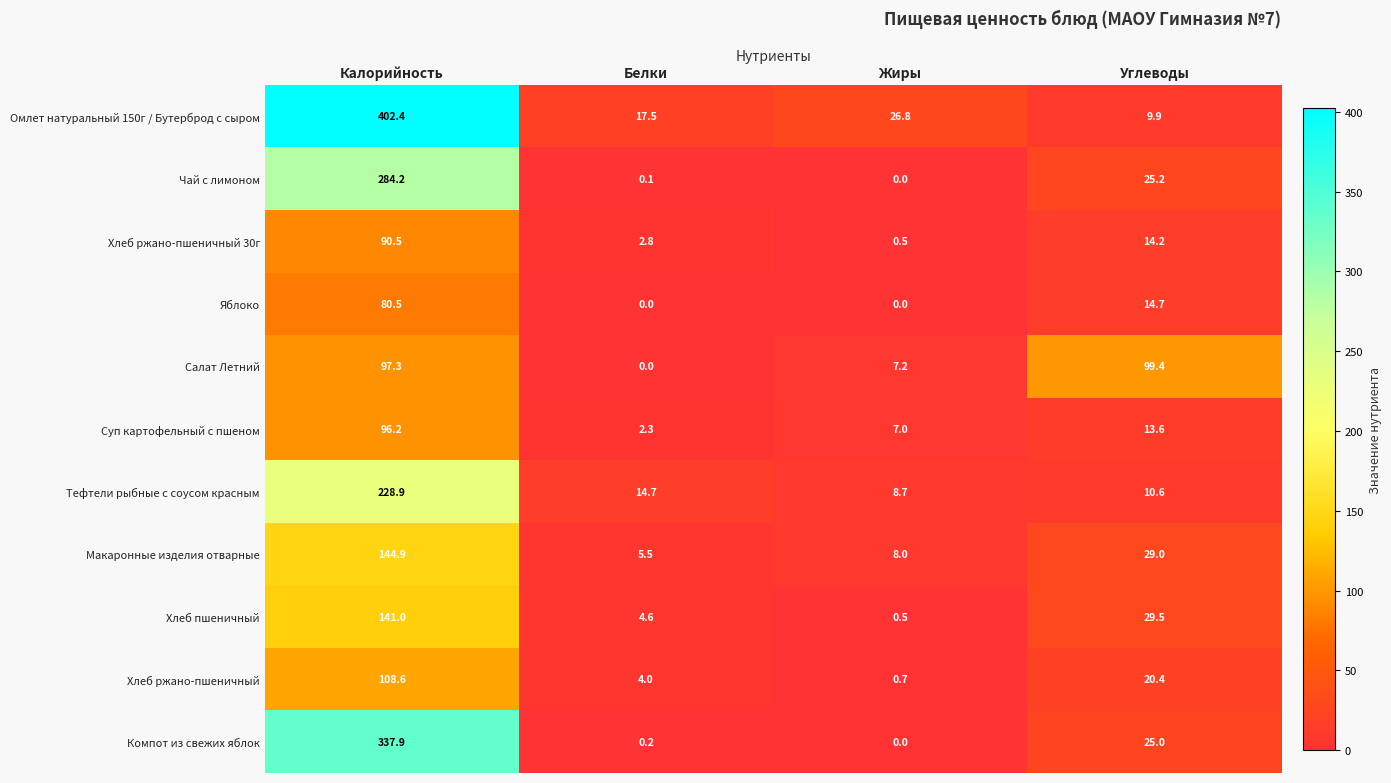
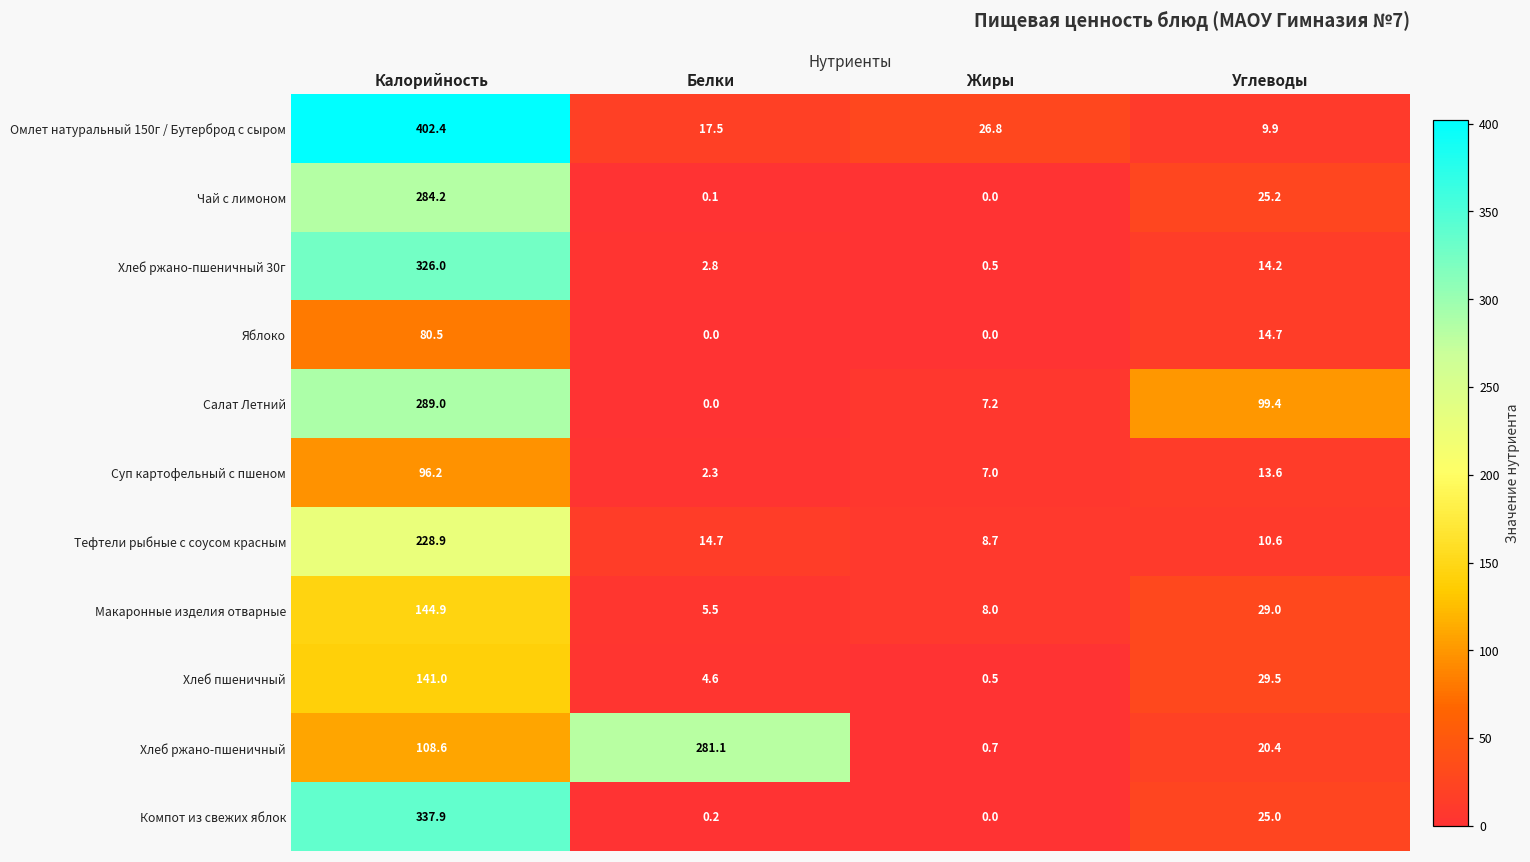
Хлеб ржано-пшеничный 30г, Калорийность: 90.5 -> 326.0
Салат Летний, Калорийность: 97.3 -> 289.0
Хлеб ржано-пшеничный, Белки: 4.0 -> 281.1
